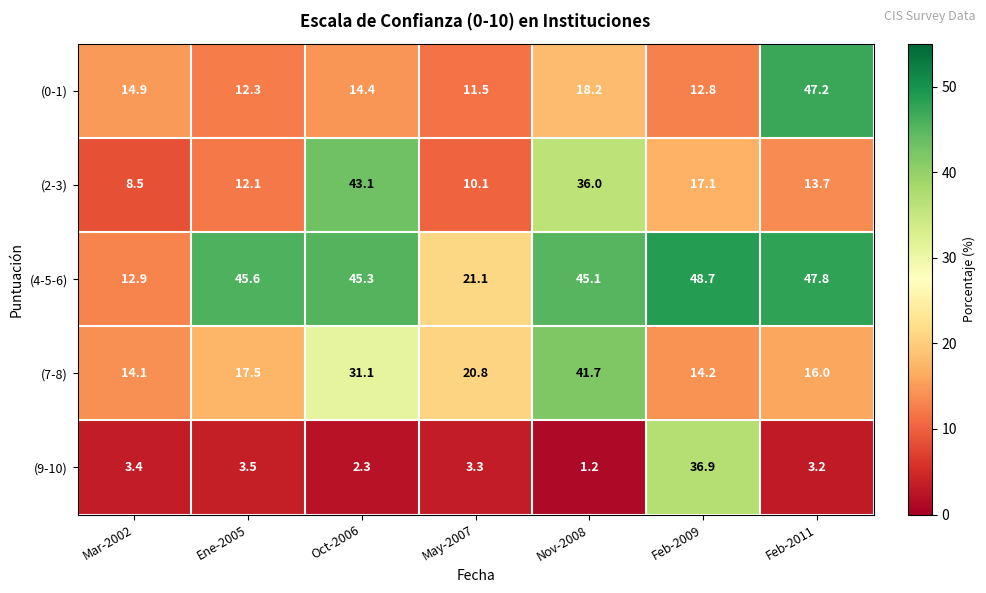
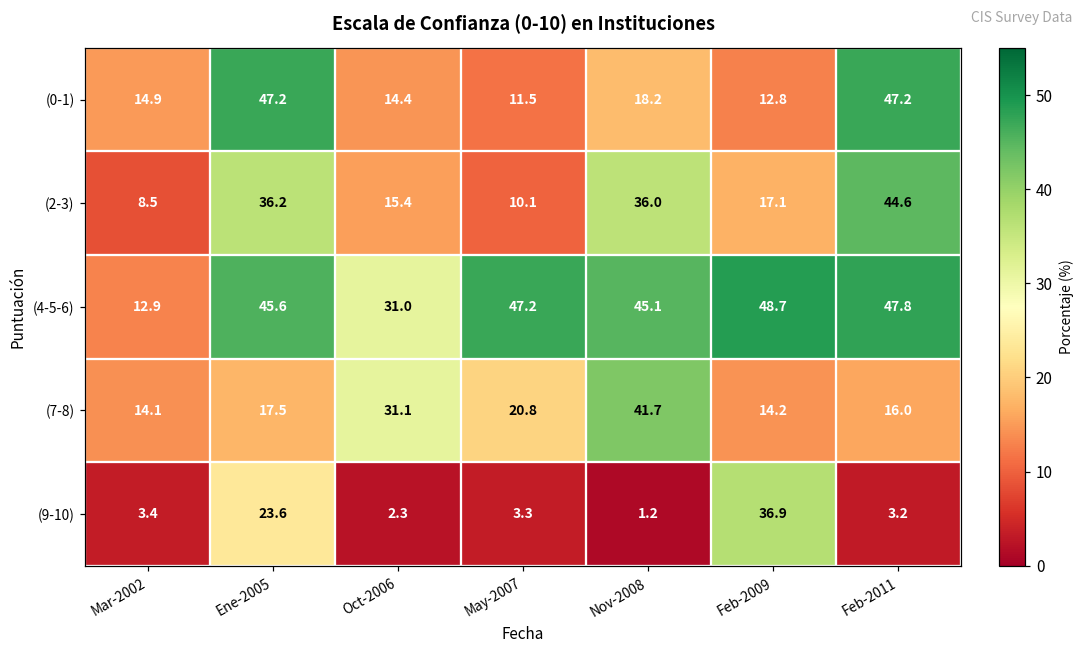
(0-1), Ene-2005: 12.3 -> 47.2
(2-3), Ene-2005: 12.1 -> 36.2
(2-3), Oct-2006: 43.1 -> 15.4
(2-3), Feb-2011: 13.7 -> 44.6
(4-5-6), Oct-2006: 45.3 -> 31.0
(4-5-6), May-2007: 21.1 -> 47.2
(9-10), Ene-2005: 3.5 -> 23.6
